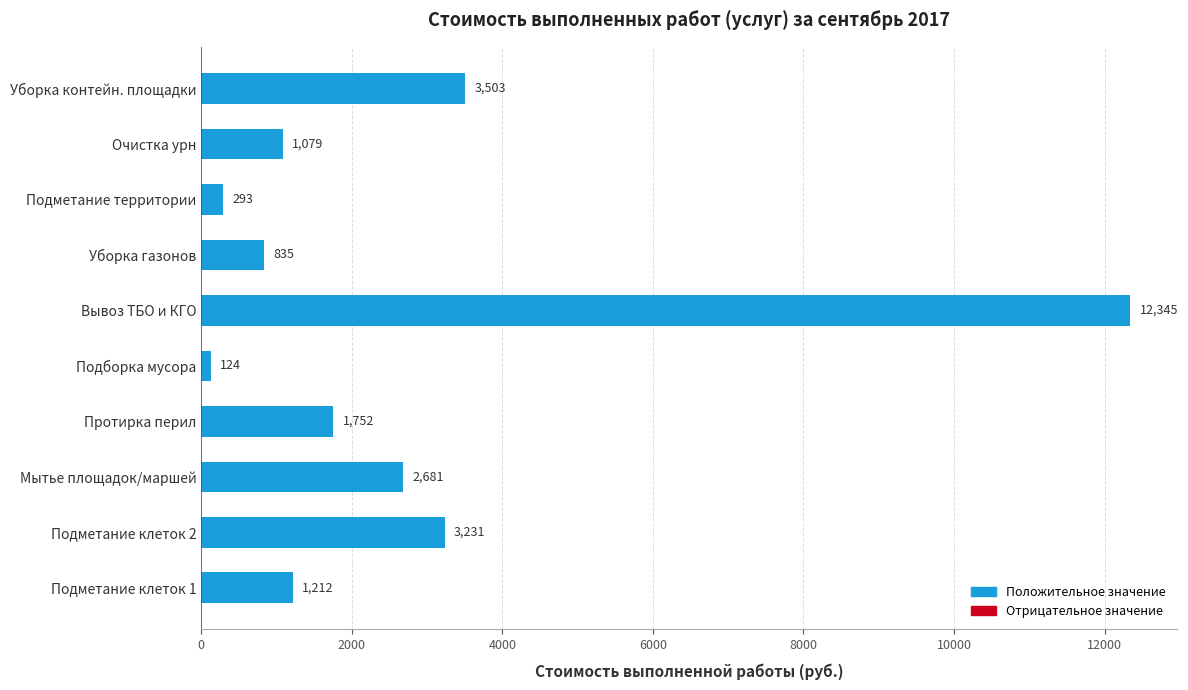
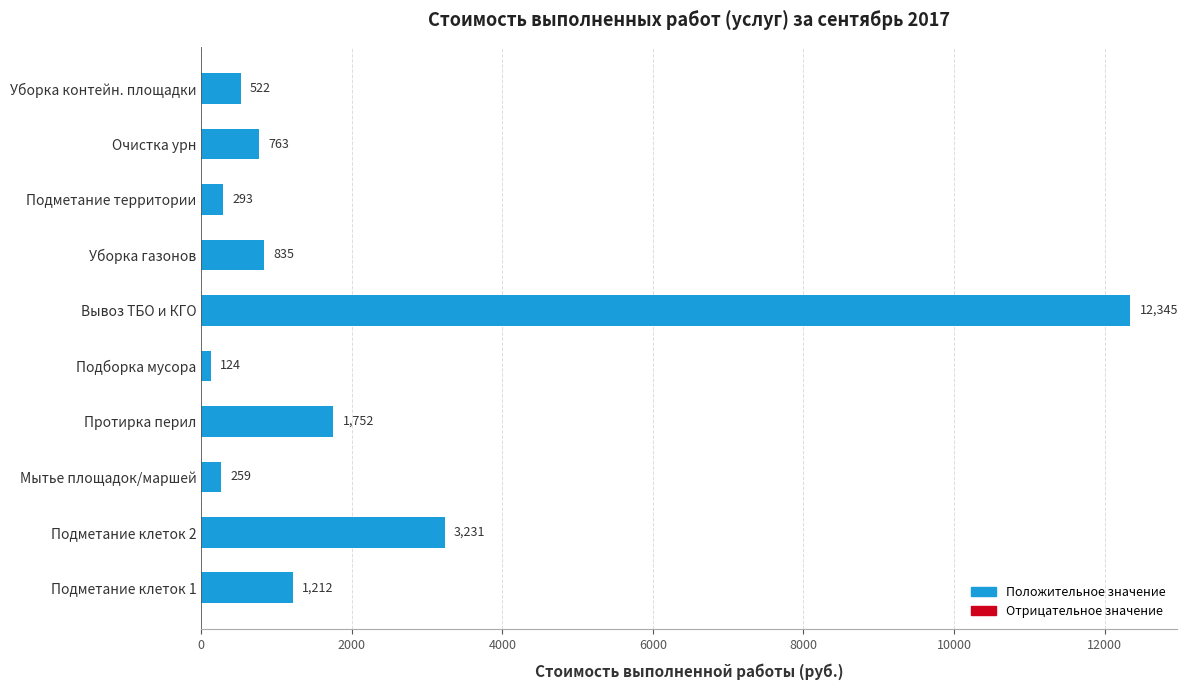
Уборка контейн. площадки: 3,503 -> 522
Очистка урн: 1,079 -> 763
Мытье площадок/маршей: 2,681 -> 259
